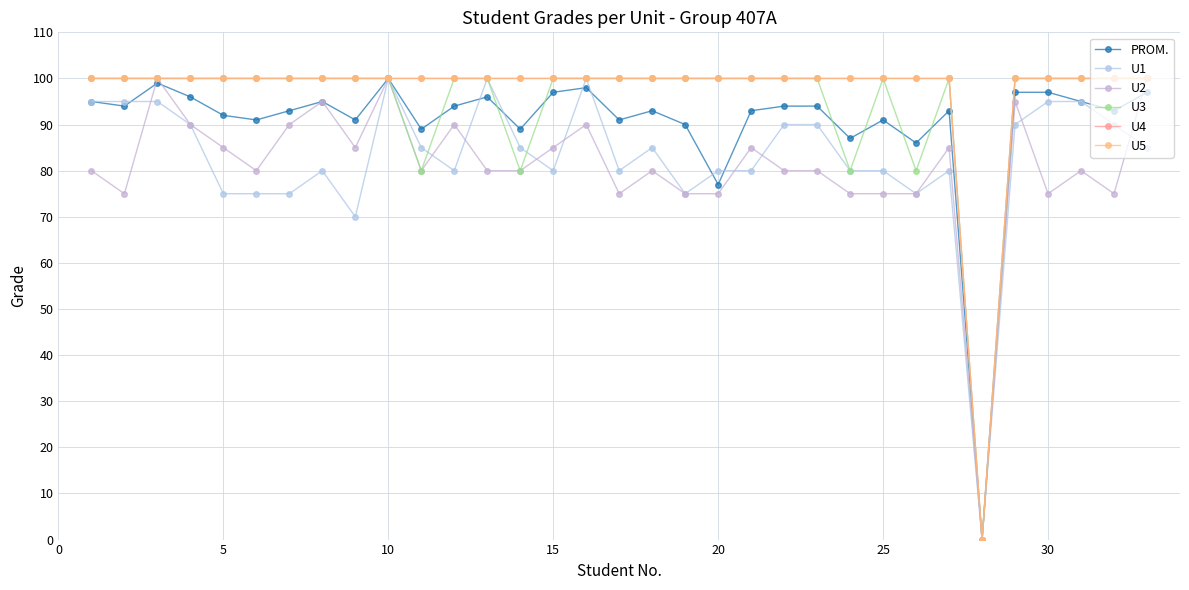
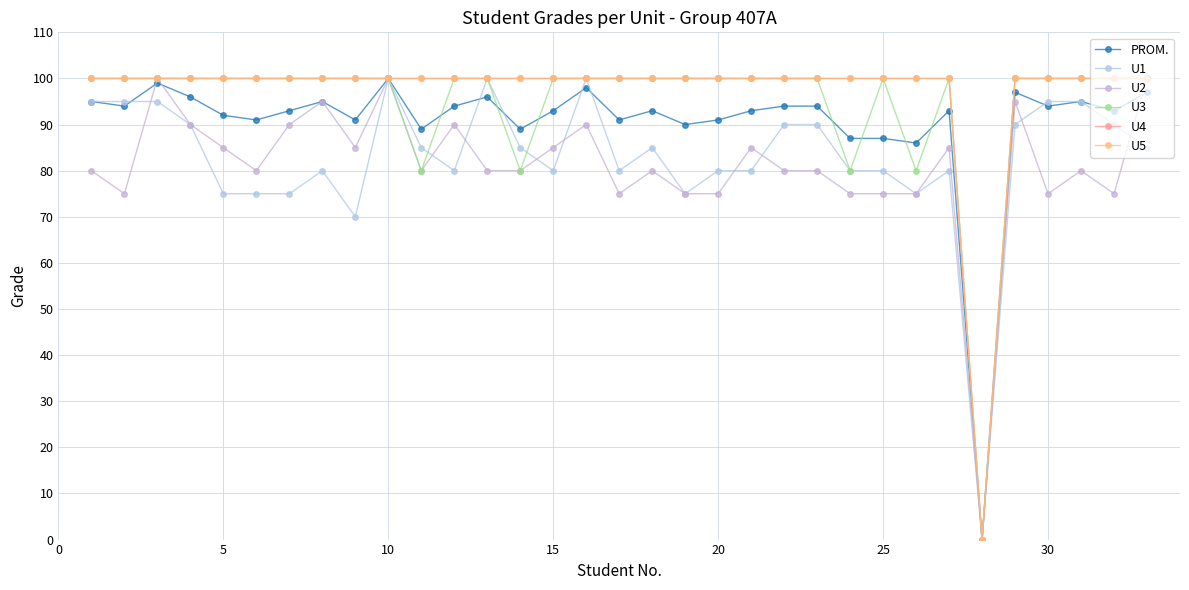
PROM., 15: 97 -> 93
PROM., 20: 77 -> 91
PROM., 25: 91 -> 87
PROM., 30: 97 -> 94
